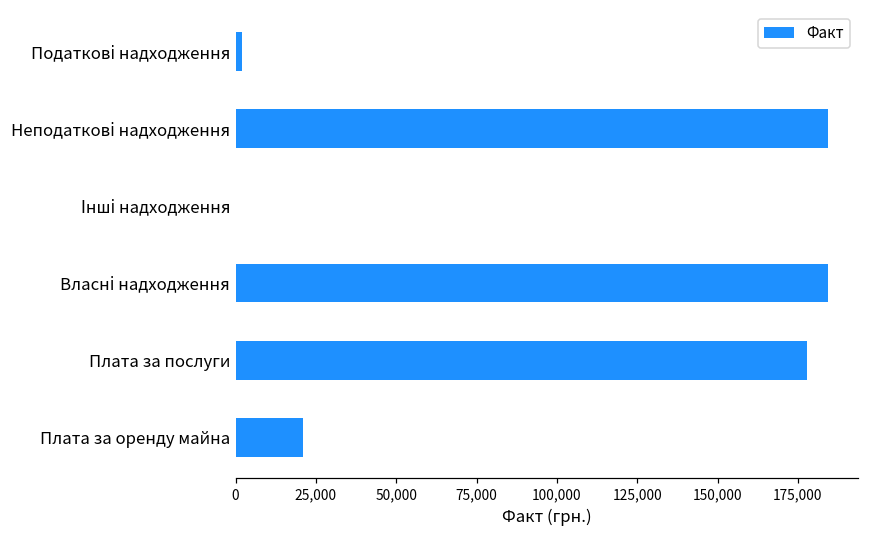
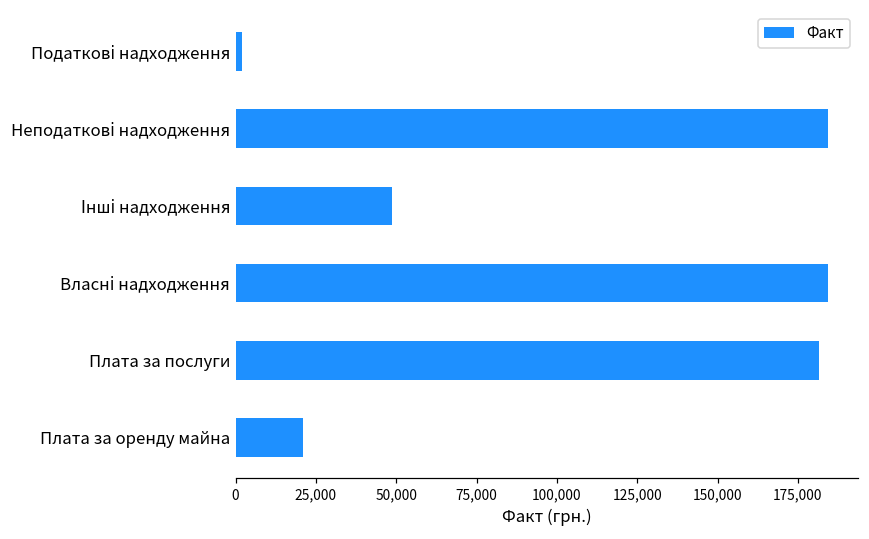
Інші надходження: 0 -> 49,000
Плата за послуги: 178,000 -> 182,000
